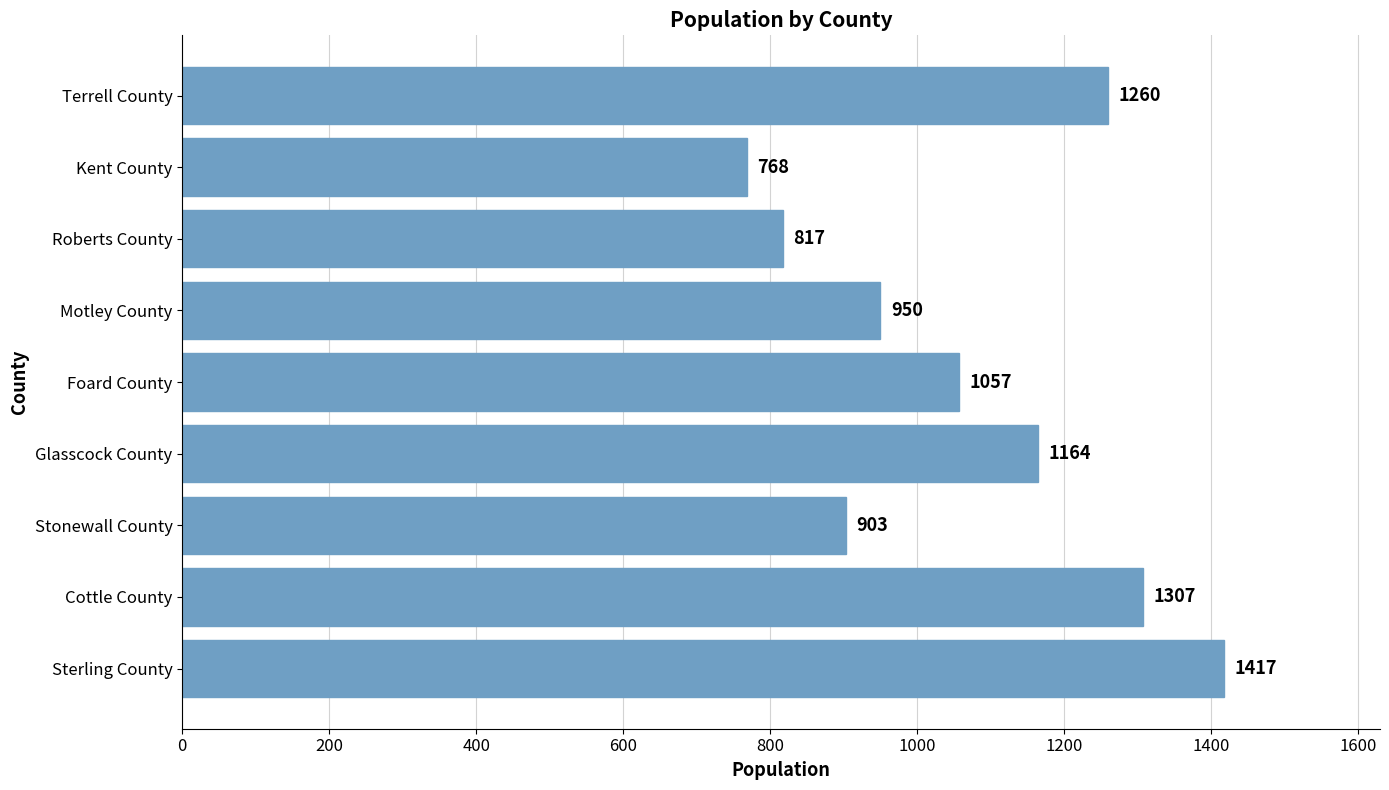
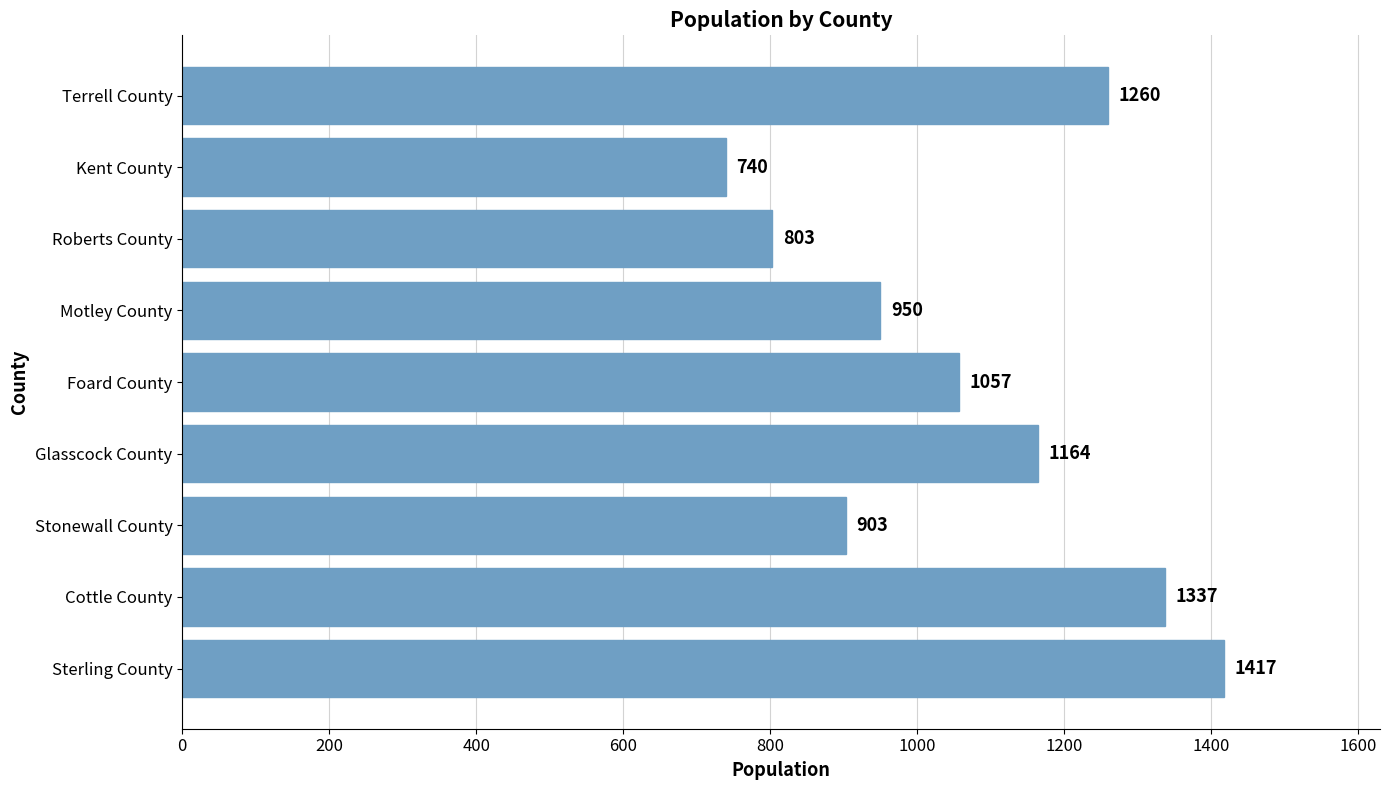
Kent County: 768 -> 740
Roberts County: 817 -> 803
Cottle County: 1307 -> 1337
